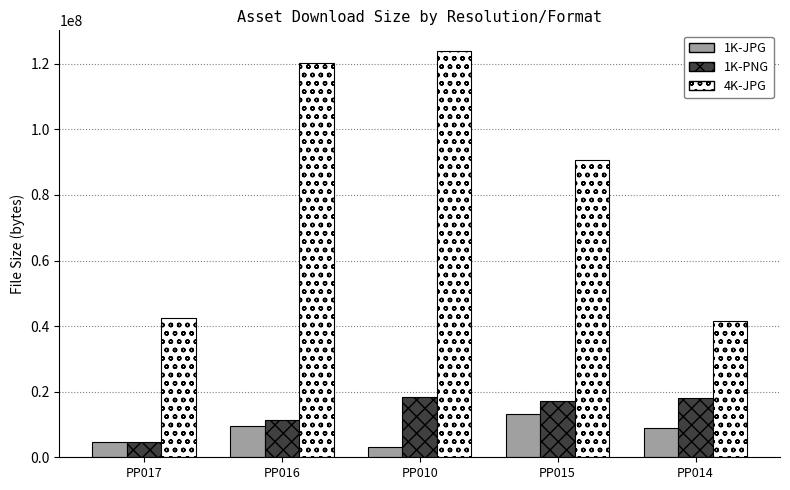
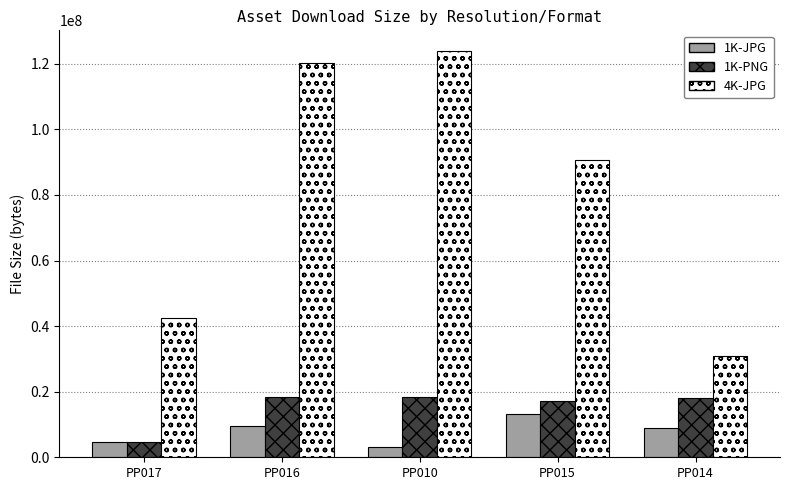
1K-PNG, PP016: 11000000 -> 18000000
4K-JPG, PP014: 42000000 -> 31000000
